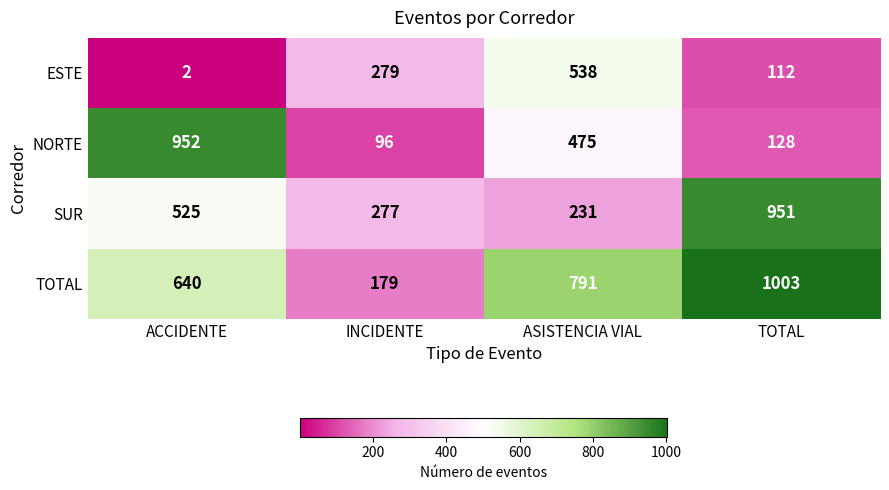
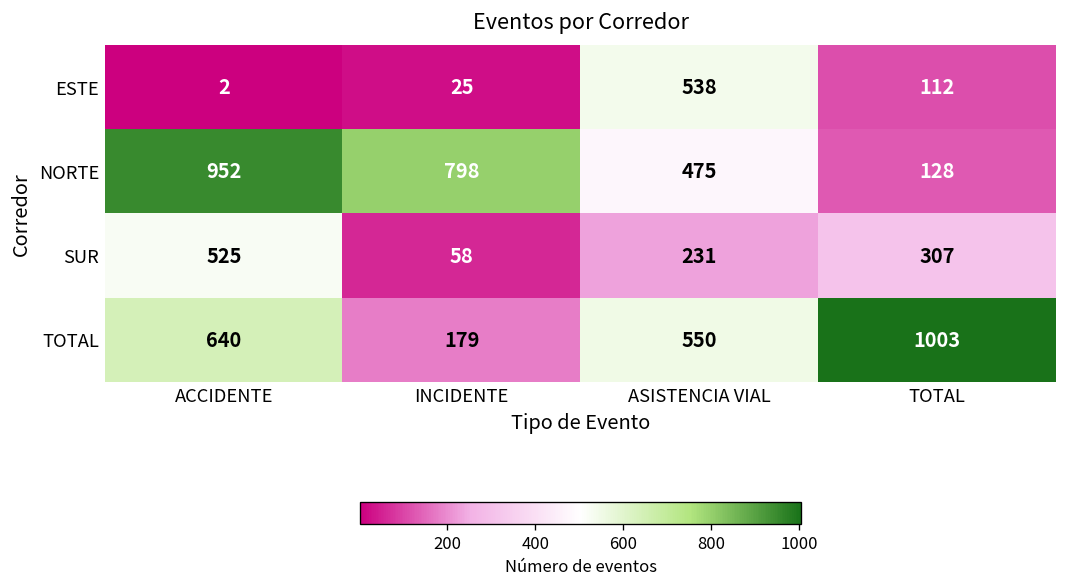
ESTE, INCIDENTE: 279 -> 25
NORTE, INCIDENTE: 96 -> 798
SUR, INCIDENTE: 277 -> 58
SUR, TOTAL: 951 -> 307
TOTAL, ASISTENCIA VIAL: 791 -> 550
